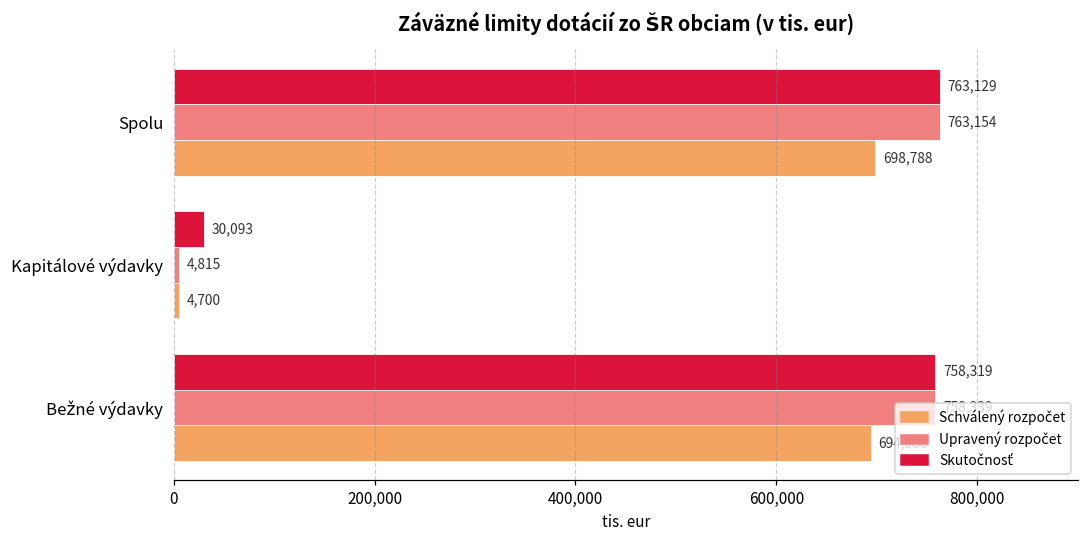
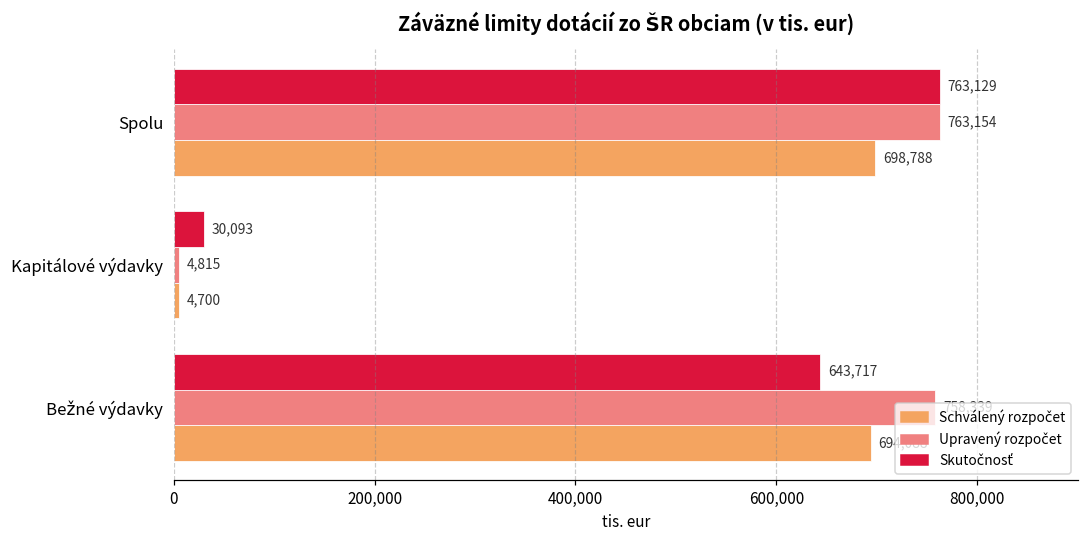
Skutočnosť, Bežné výdavky: 758,319 -> 643,717
